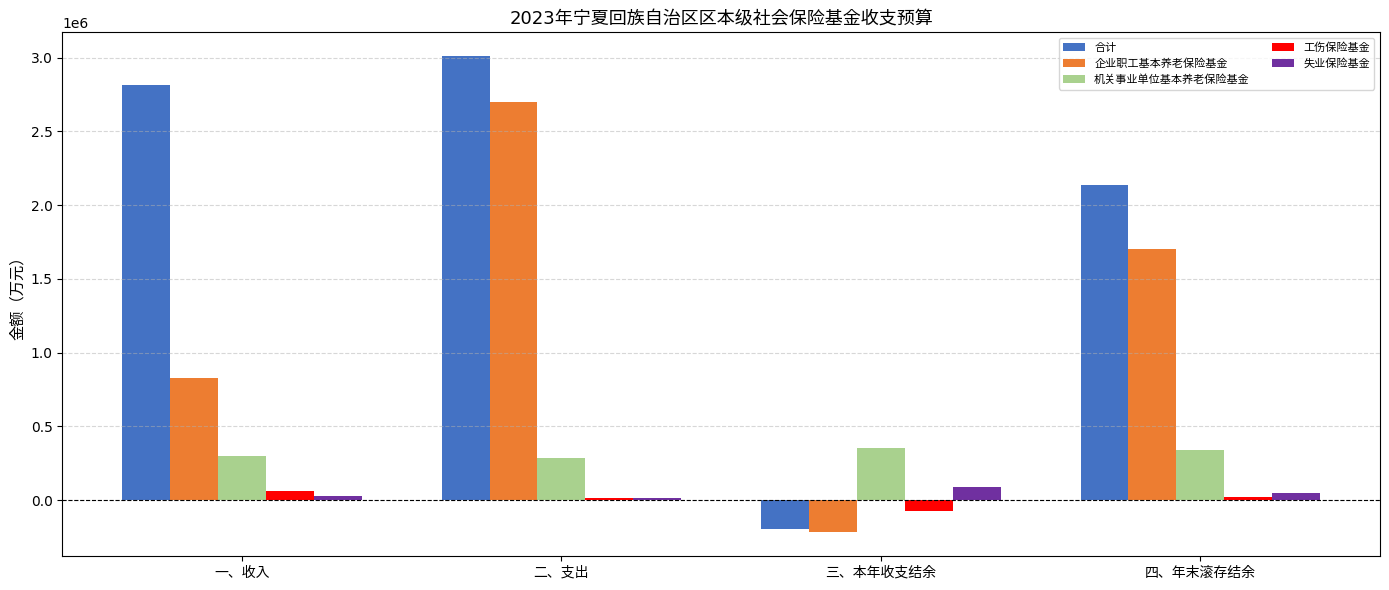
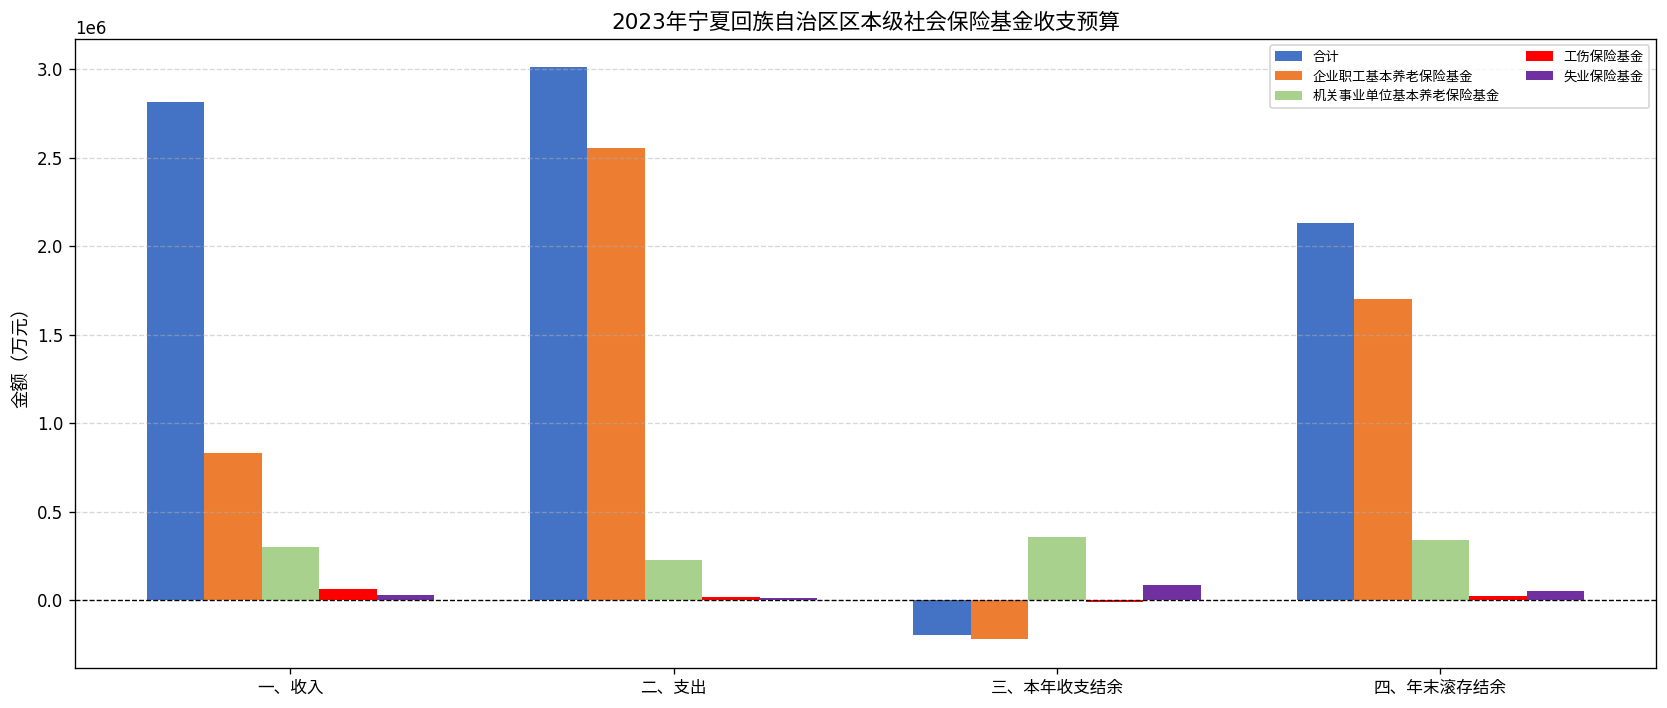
企业职工基本养老保险基金, 二、支出: 2700000 -> 2560000
机关事业单位基本养老保险基金, 二、支出: 280000 -> 230000
工伤保险基金, 三、本年收支结余: -70000 -> -10000
